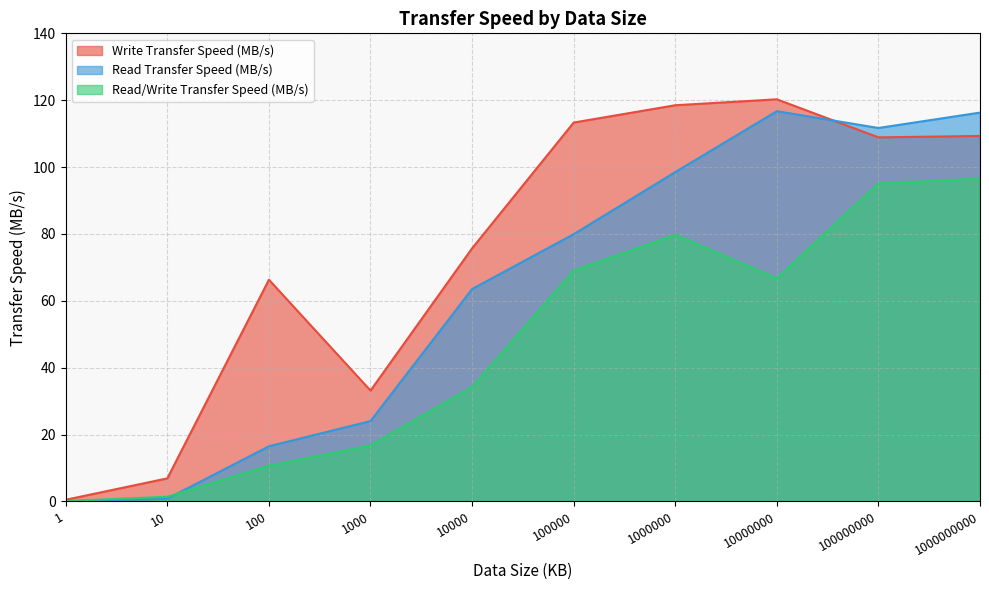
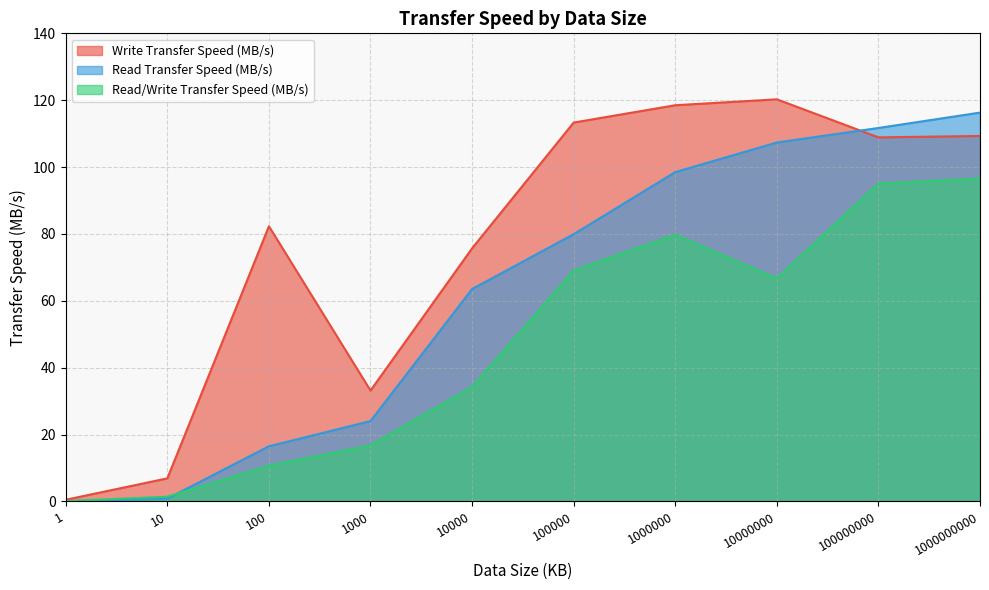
Write Transfer Speed (MB/s), 100: 66 -> 82
Read Transfer Speed (MB/s), 10000000: 117 -> 107
